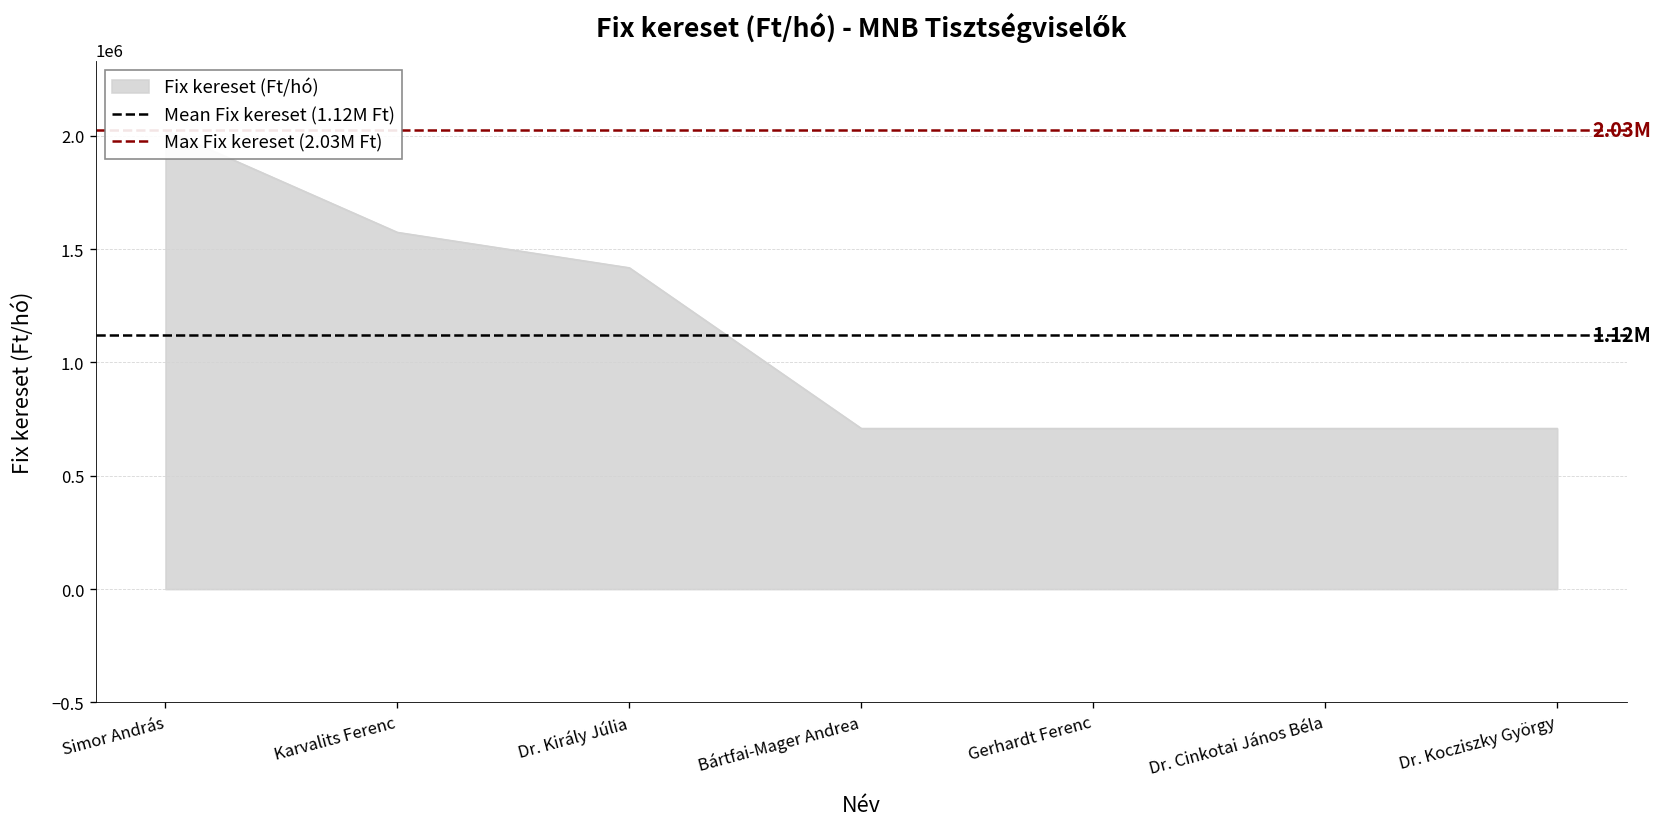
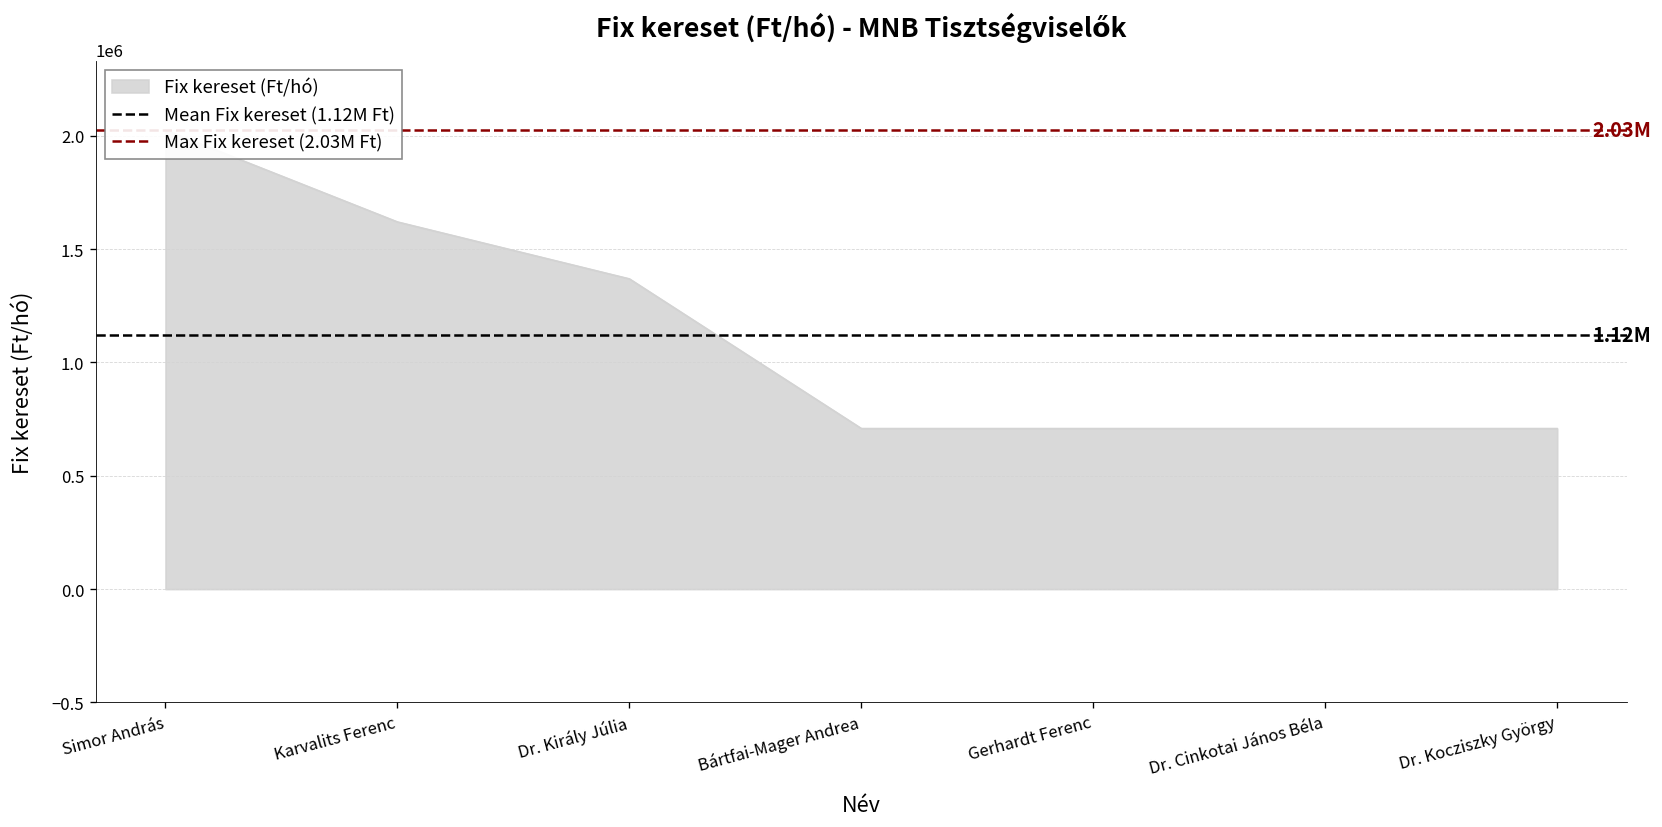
Karvalits Ferenc: 1570000 -> 1620000
Dr. Király Júlia: 1420000 -> 1370000
